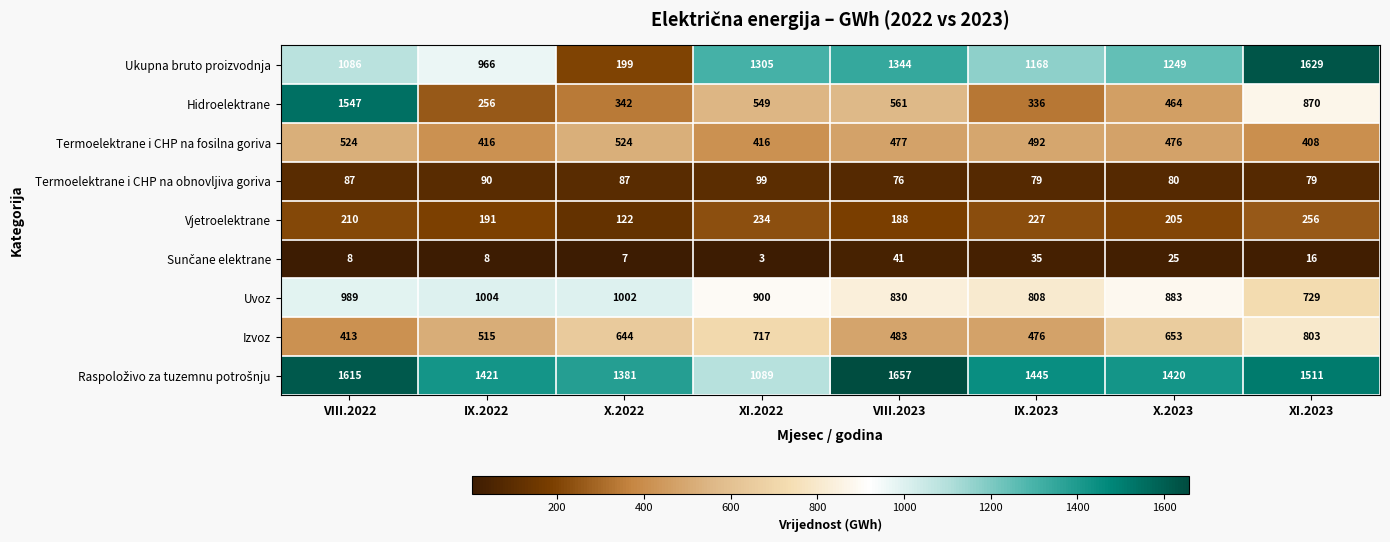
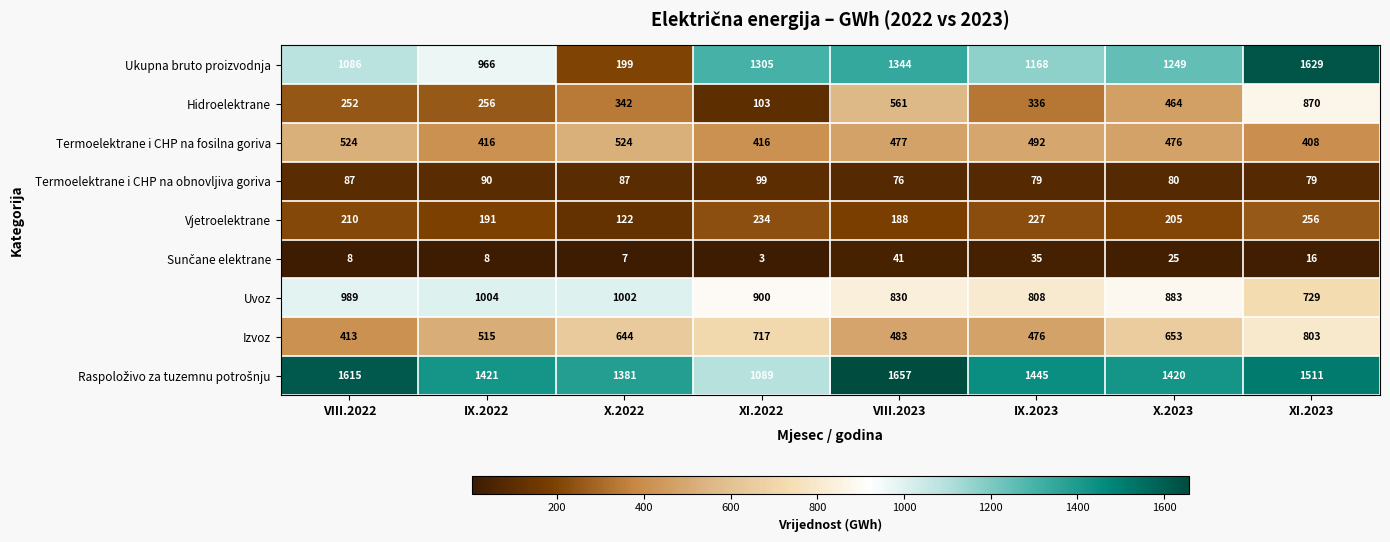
Hidroelektrane, VIII.2022: 1547 -> 252
Hidroelektrane, XI.2022: 549 -> 103
